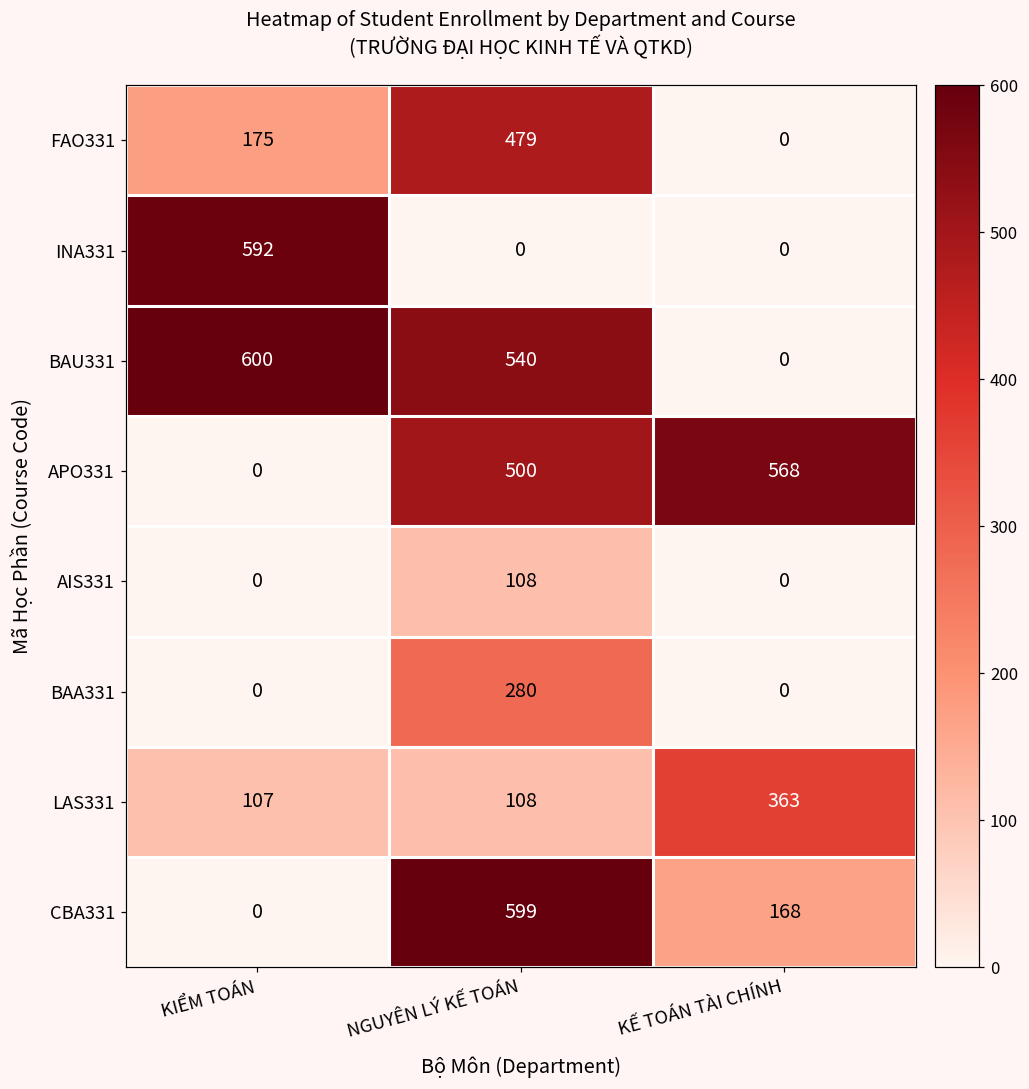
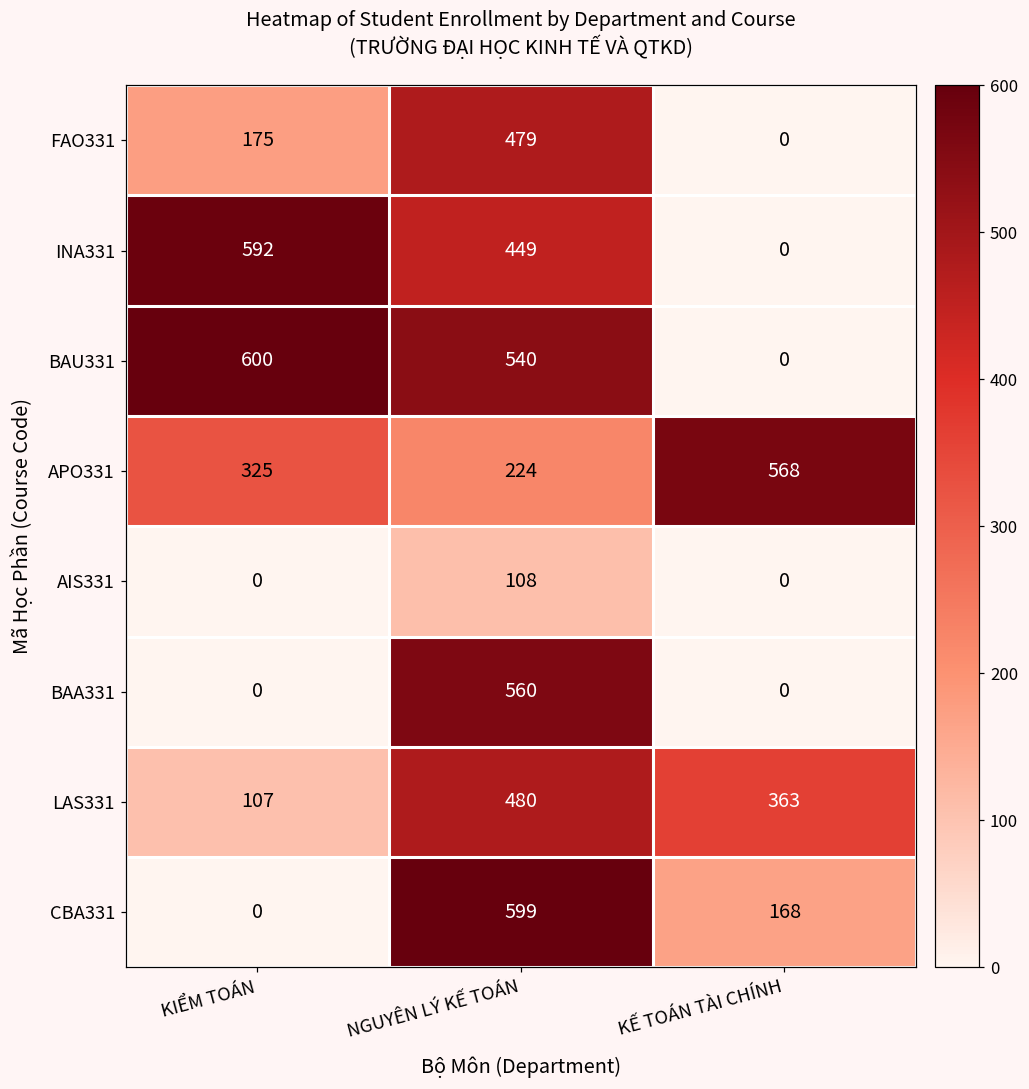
INA331, NGUYÊN LÝ KẾ TOÁN: 0 -> 449
APO331, KIỂM TOÁN: 0 -> 325
APO331, NGUYÊN LÝ KẾ TOÁN: 500 -> 224
BAA331, NGUYÊN LÝ KẾ TOÁN: 280 -> 560
LAS331, NGUYÊN LÝ KẾ TOÁN: 108 -> 480
